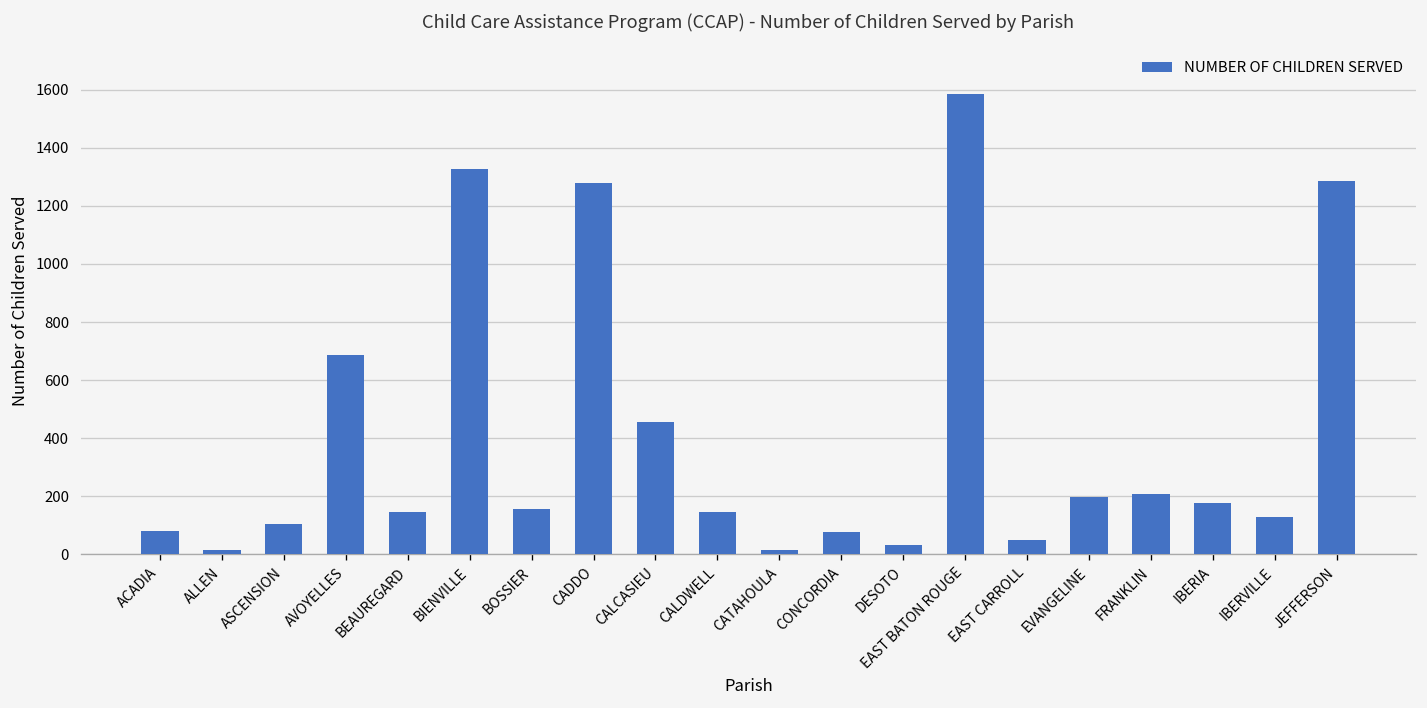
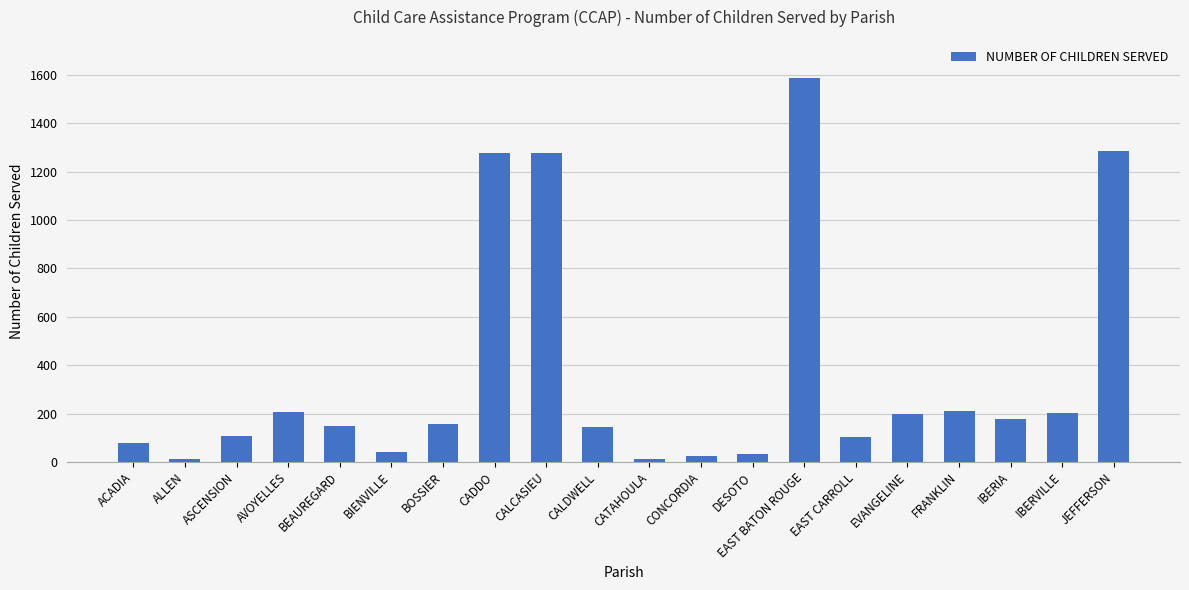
AVOYELLES: 690 -> 210
BIENVILLE: 1330 -> 40
CALCASIEU: 450 -> 1280
CONCORDIA: 80 -> 30
EAST CARROLL: 50 -> 100
IBERVILLE: 130 -> 200
